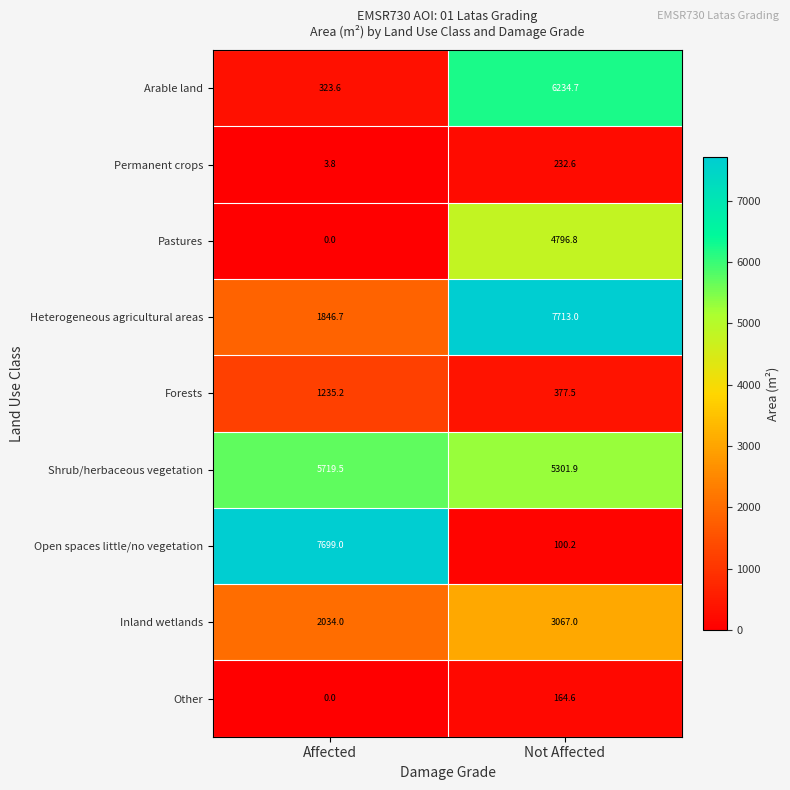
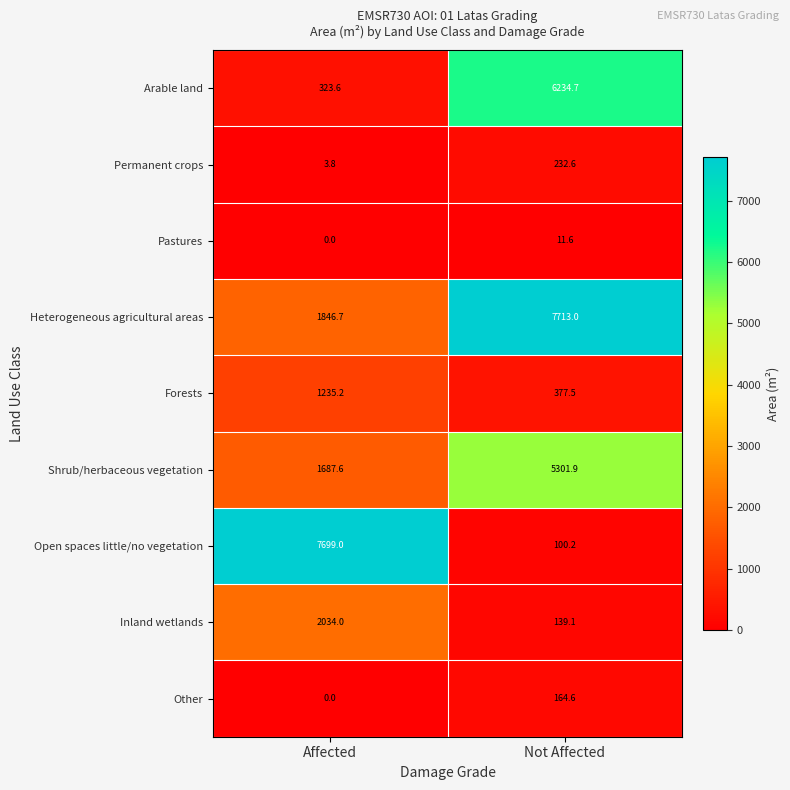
Pastures, Not Affected: 4796.8 -> 11.6
Shrub/herbaceous vegetation, Affected: 5719.5 -> 1687.6
Inland wetlands, Not Affected: 3067.0 -> 139.1
